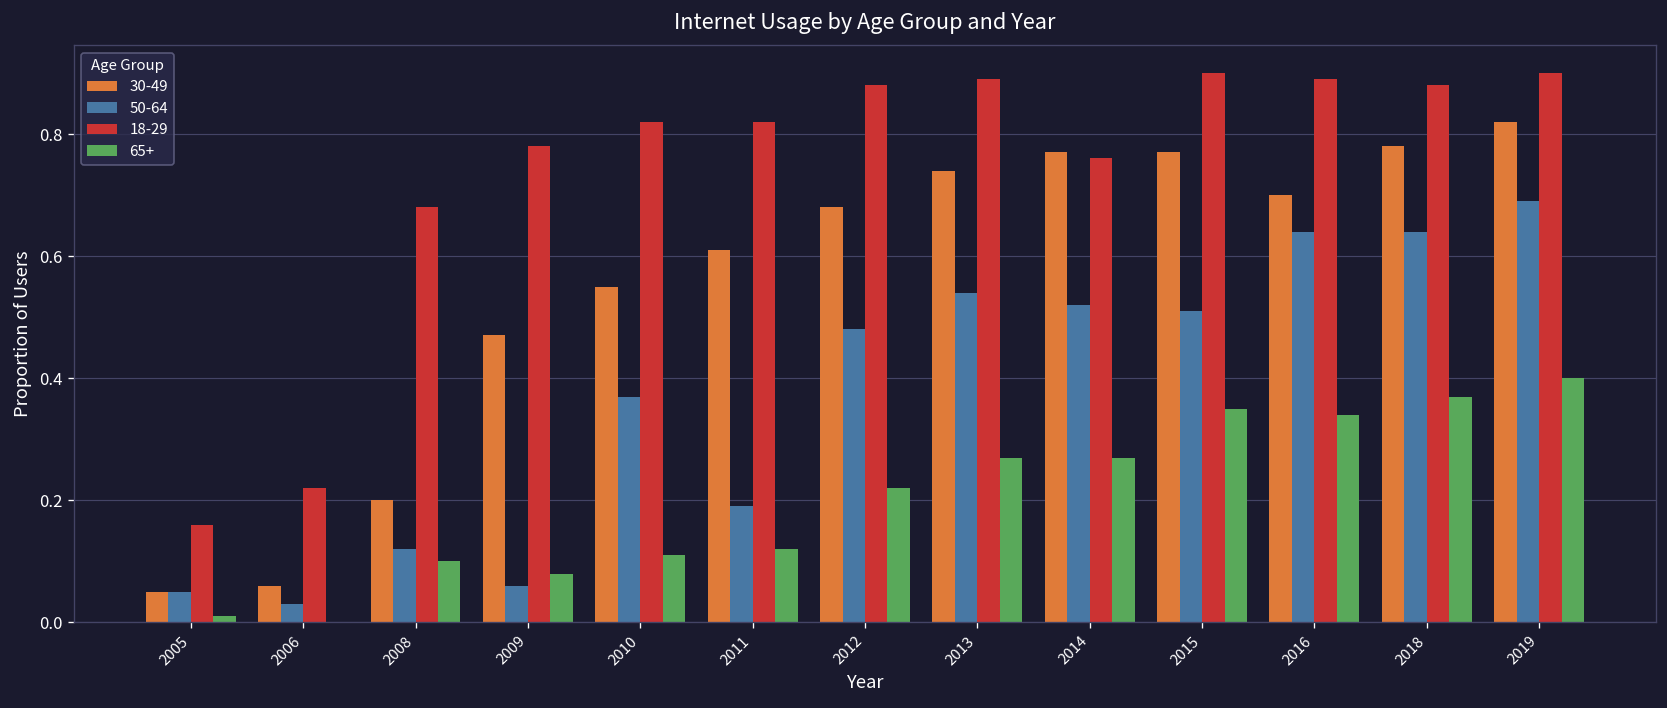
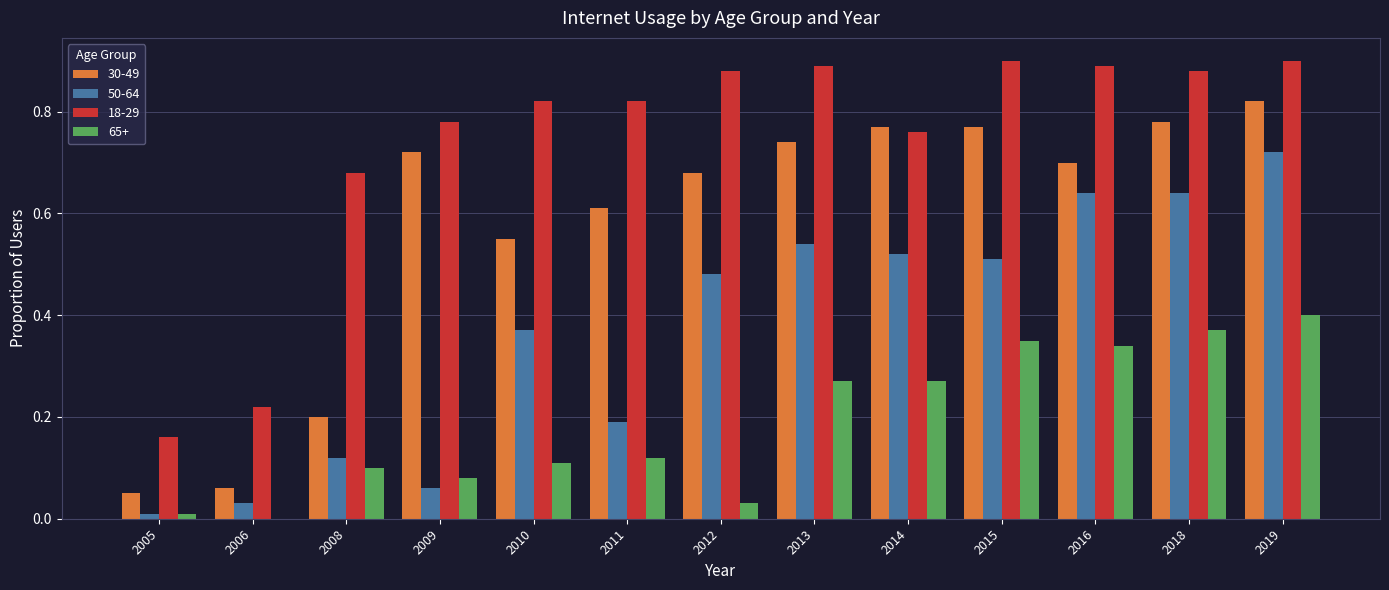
50-64, 2005: 0.05 -> 0.01
30-49, 2009: 0.47 -> 0.72
65+, 2012: 0.22 -> 0.03
50-64, 2019: 0.69 -> 0.72
